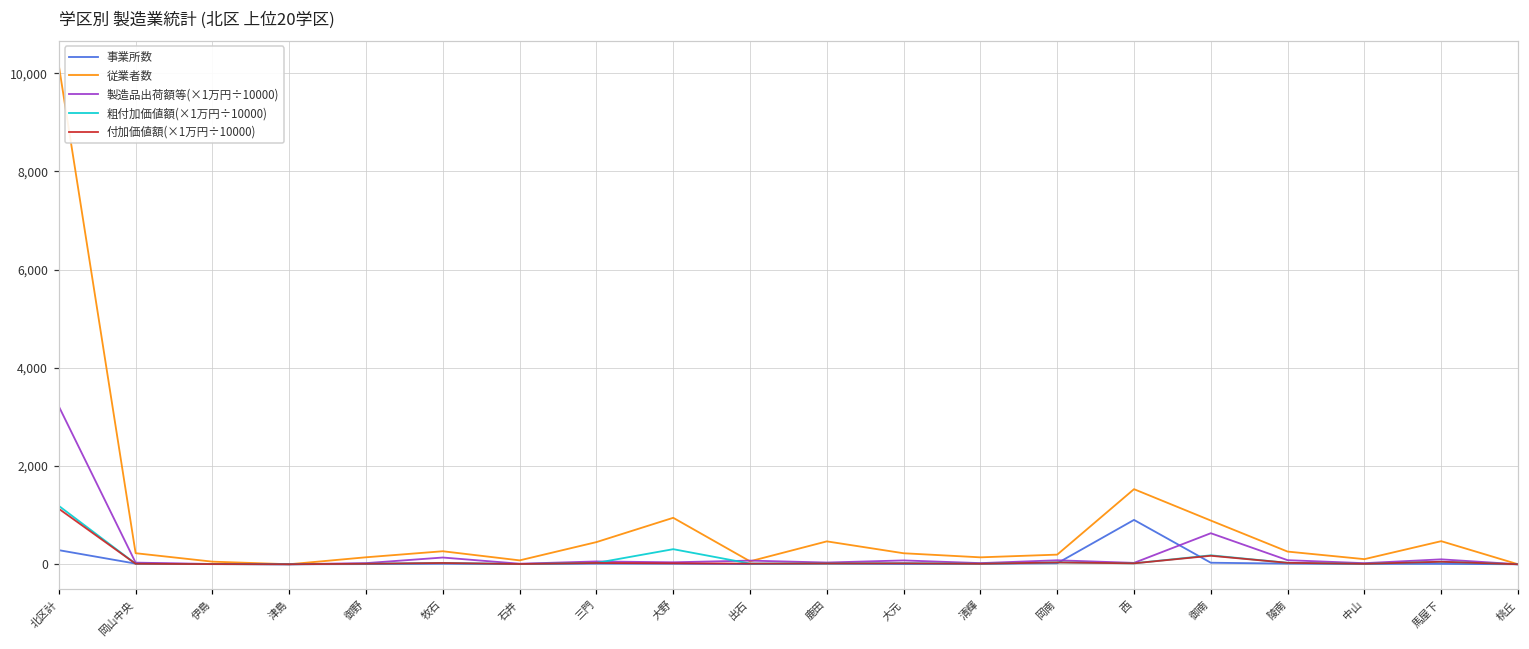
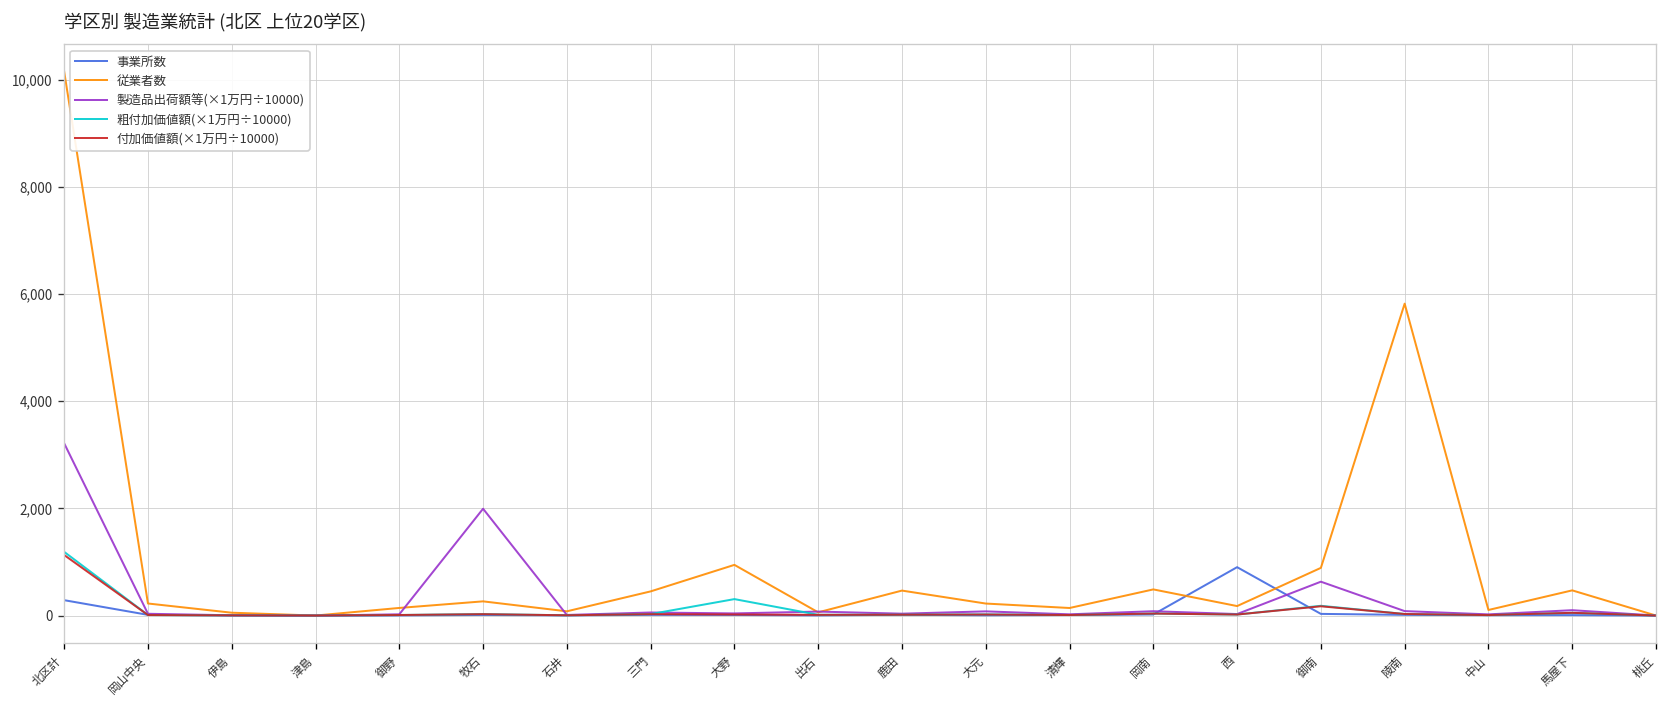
製造品出荷額等(×1万円÷10000), 牧石: 100 -> 2,000
従業者数, 岡南: 200 -> 500
従業者数, 西: 1,500 -> 200
従業者数, 陵南: 300 -> 5,800
